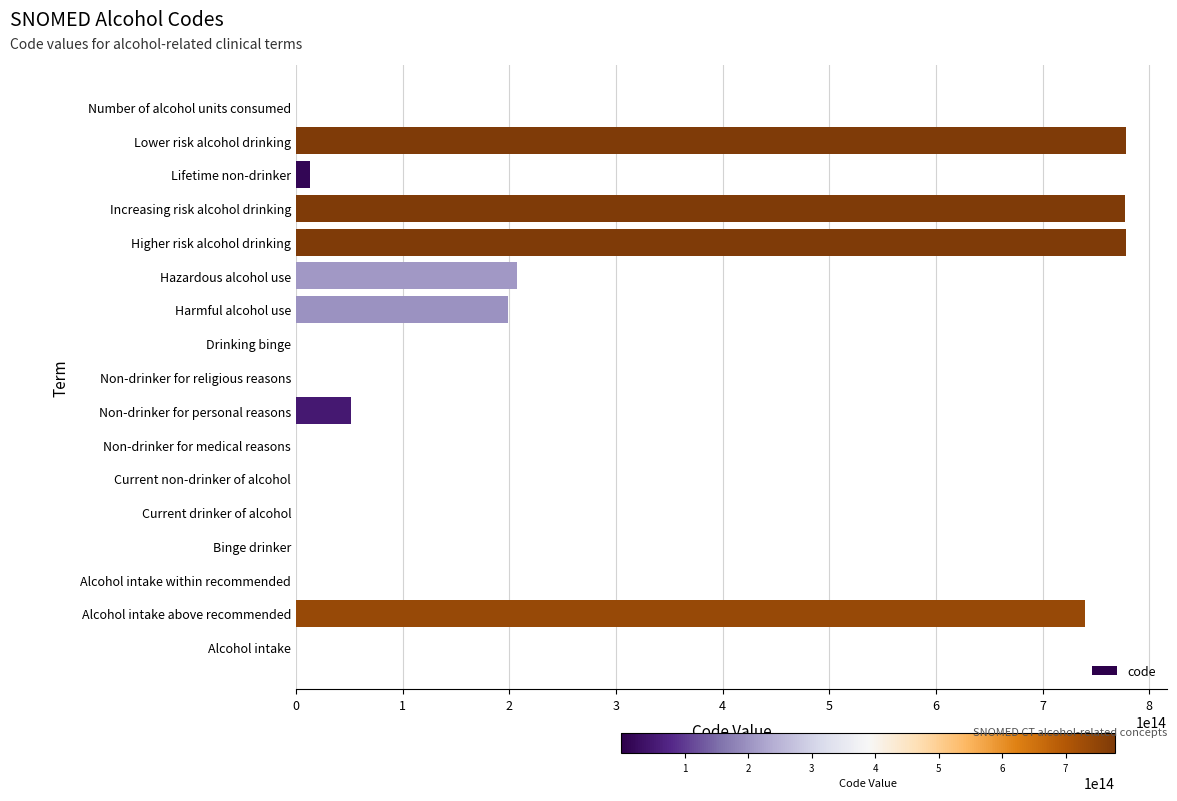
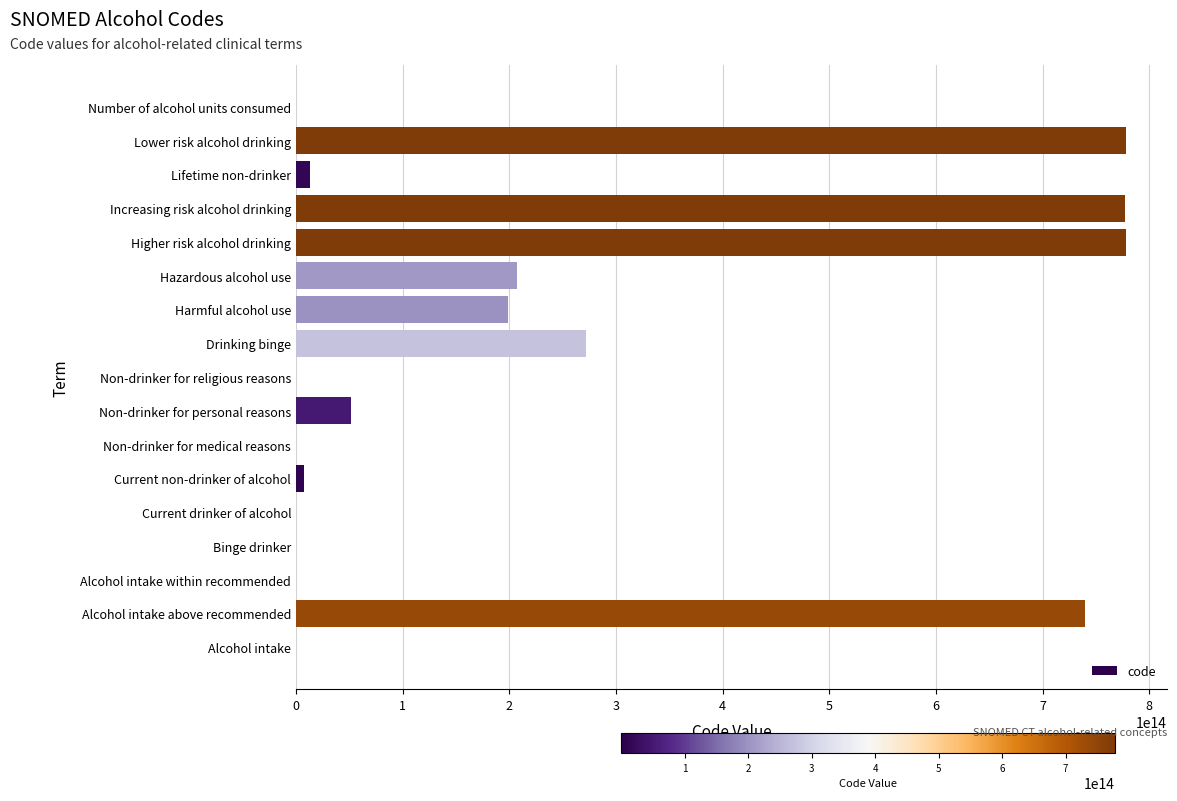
Drinking binge: 0 -> 272000000000000
Current non-drinker of alcohol: 0 -> 8000000000000
